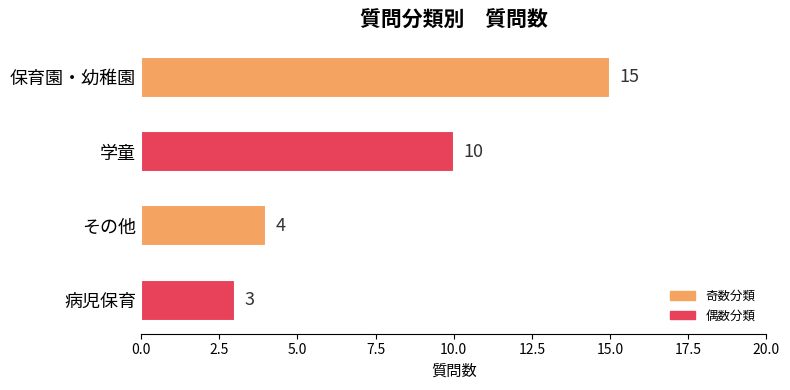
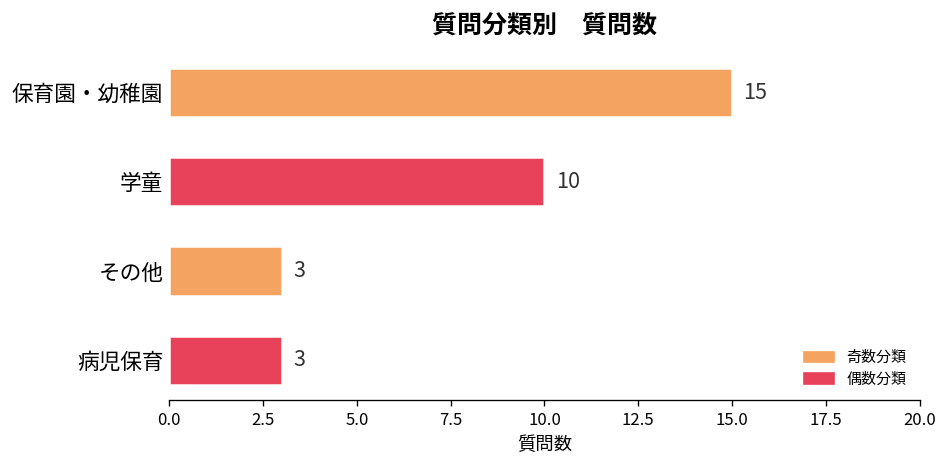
その他: 4 -> 3
